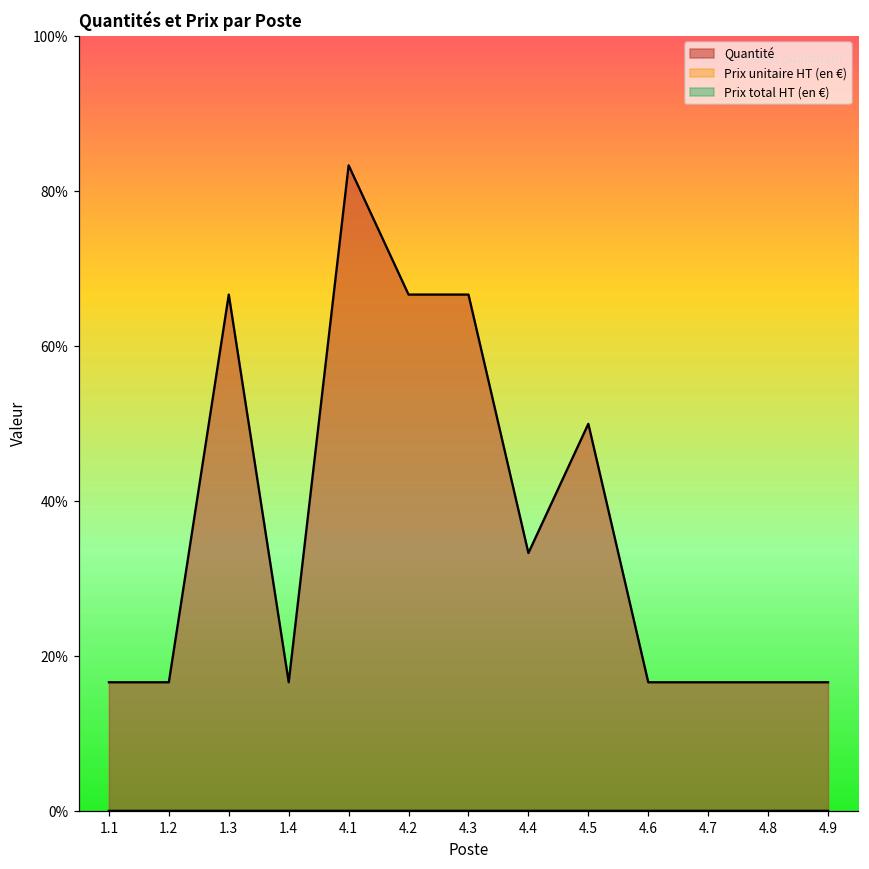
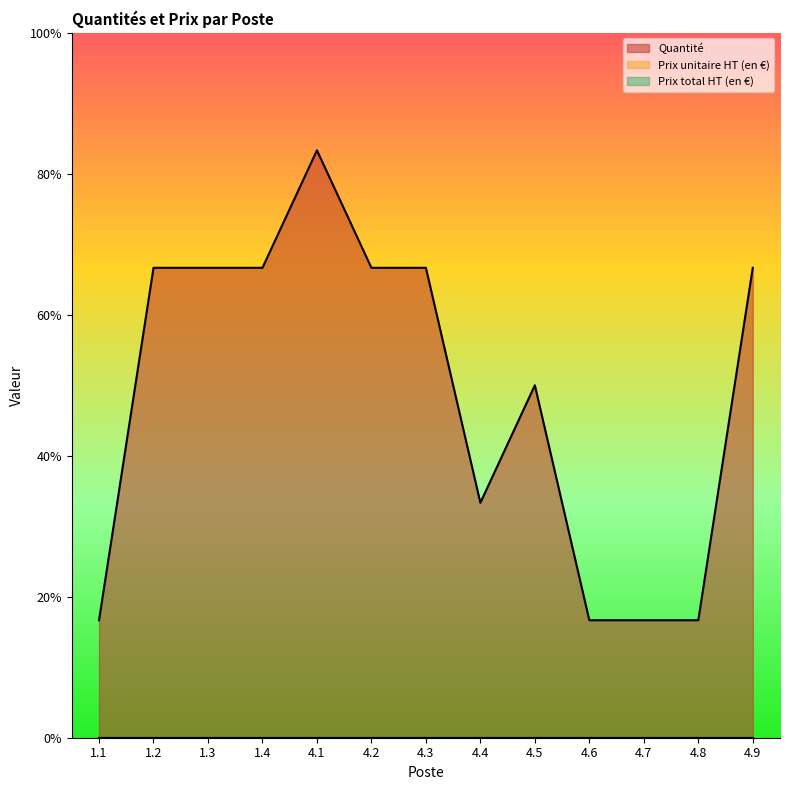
Quantité, 1.2: 17% -> 67%
Quantité, 1.4: 17% -> 67%
Quantité, 4.9: 17% -> 67%
